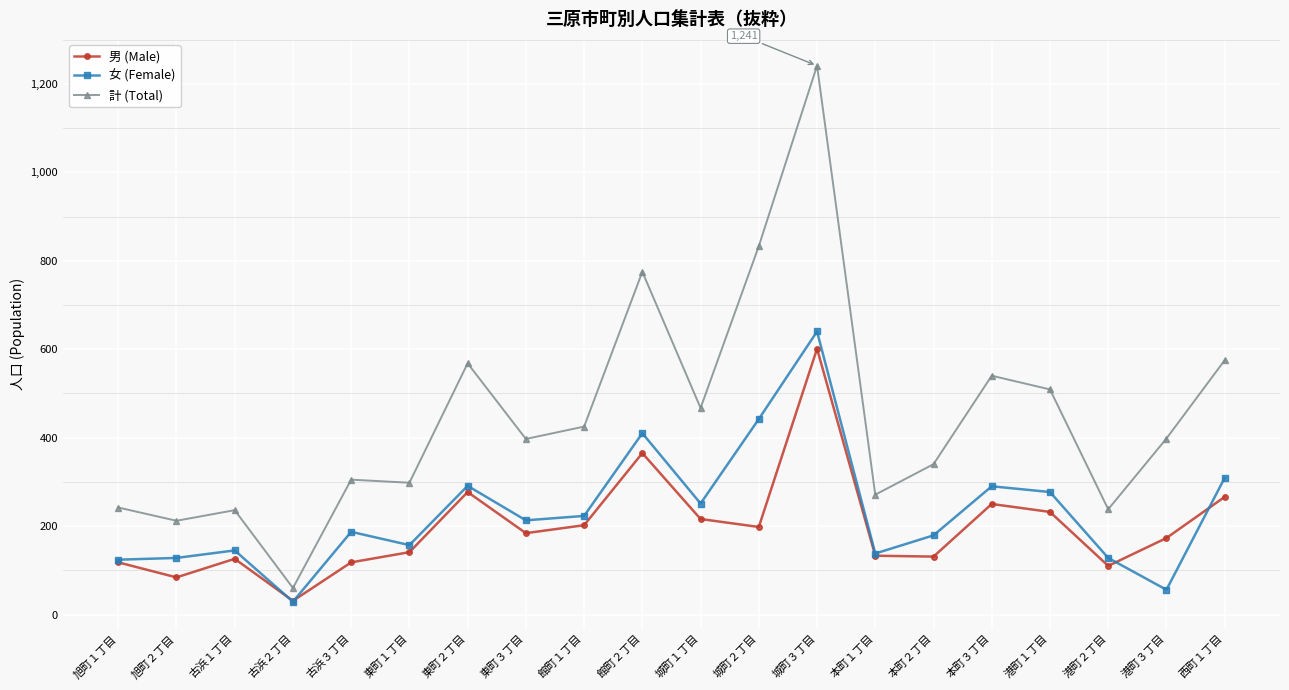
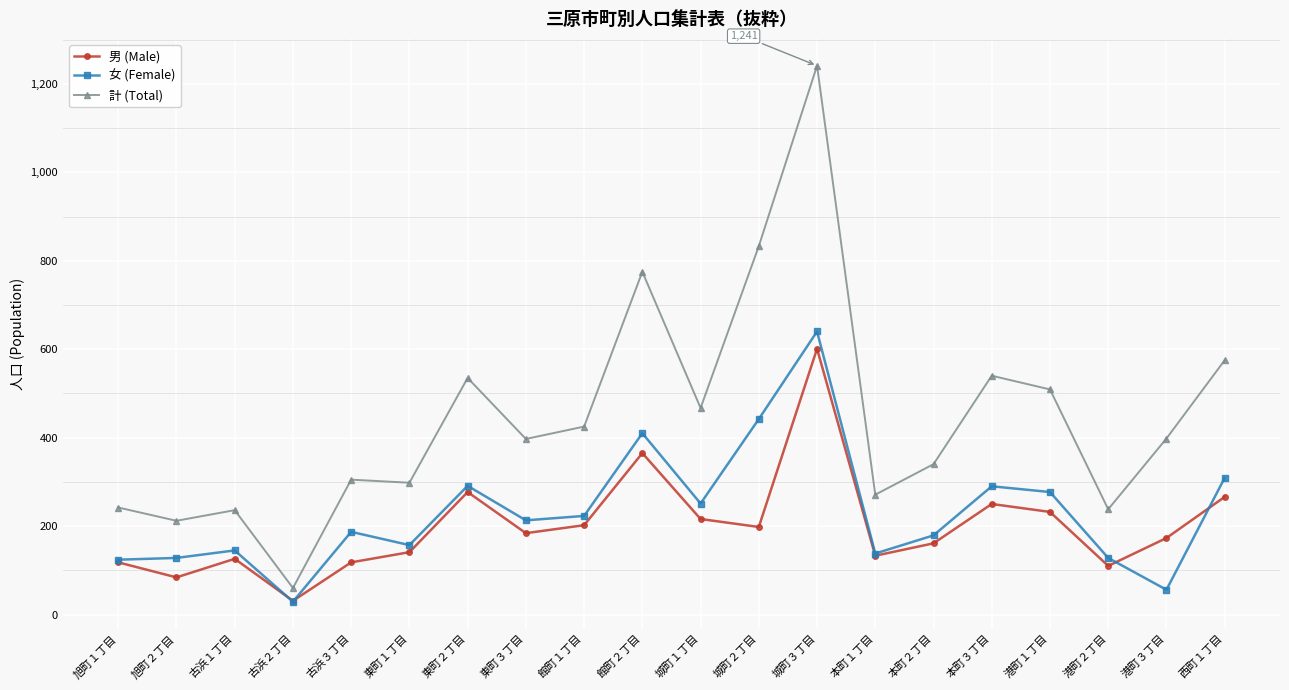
計 (Total), 東町２丁目: 570 -> 540
男 (Male), 本町２丁目: 130 -> 160
